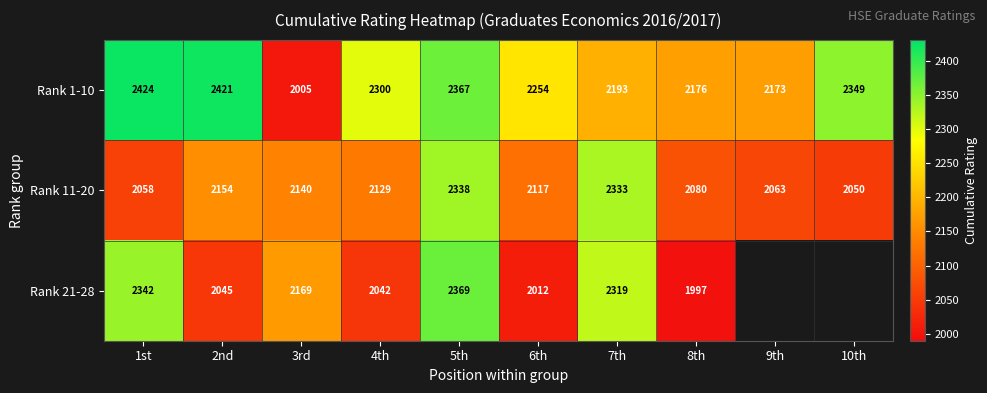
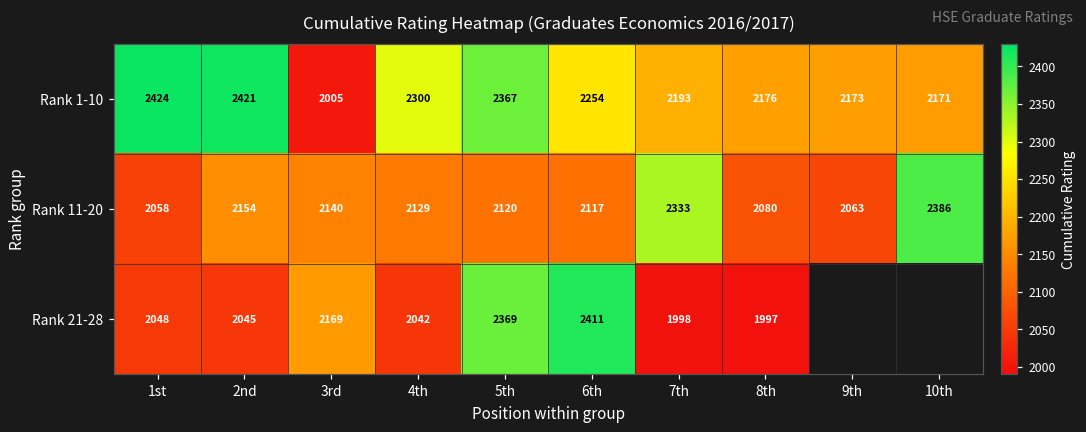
Rank 1-10, 10th: 2349 -> 2171
Rank 11-20, 5th: 2338 -> 2120
Rank 11-20, 10th: 2050 -> 2386
Rank 21-28, 1st: 2342 -> 2048
Rank 21-28, 6th: 2012 -> 2411
Rank 21-28, 7th: 2319 -> 1998
